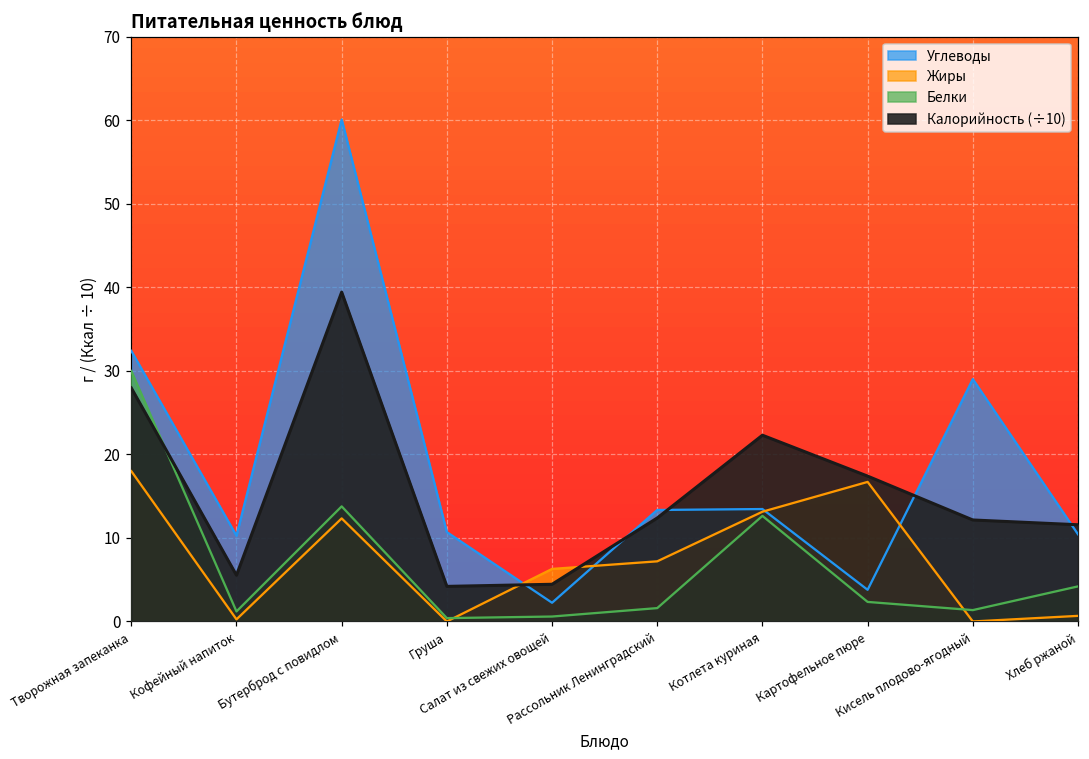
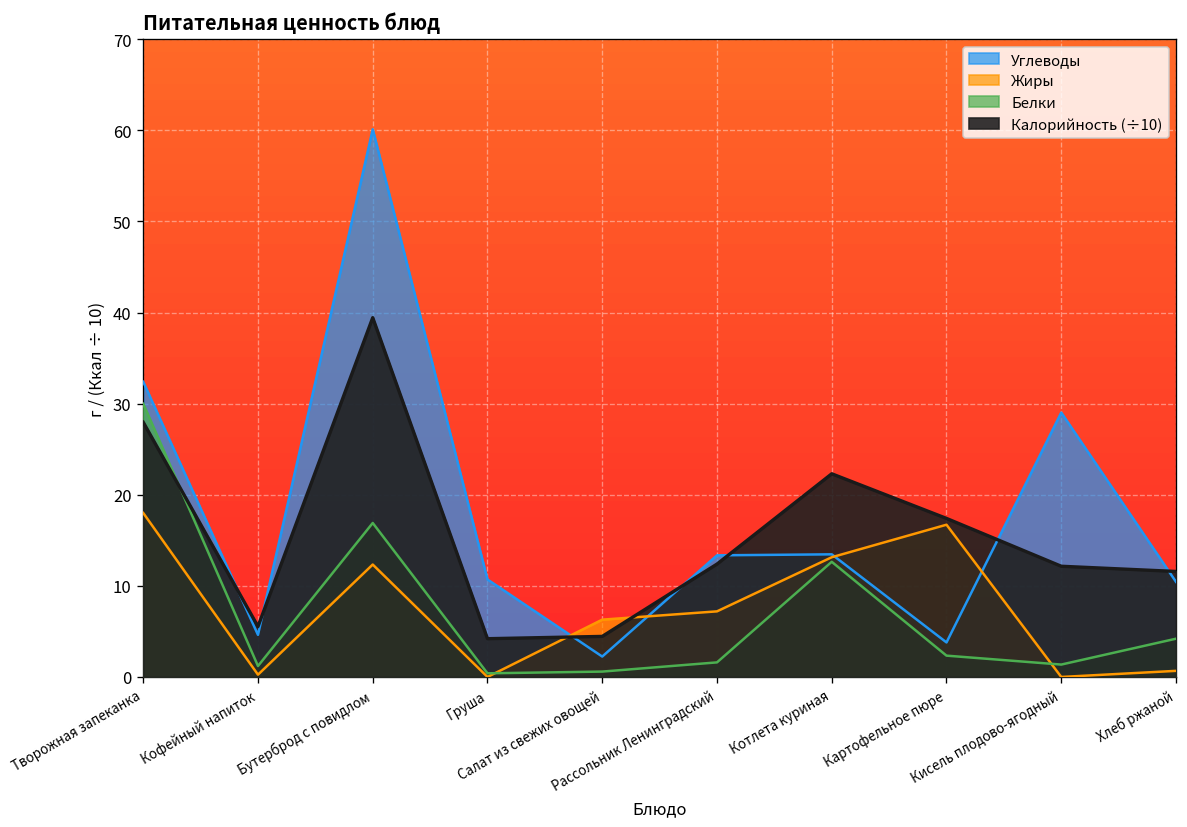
Углеводы, Кофейный напиток: 10 -> 5
Белки, Бутерброд с повидлом: 14 -> 17
